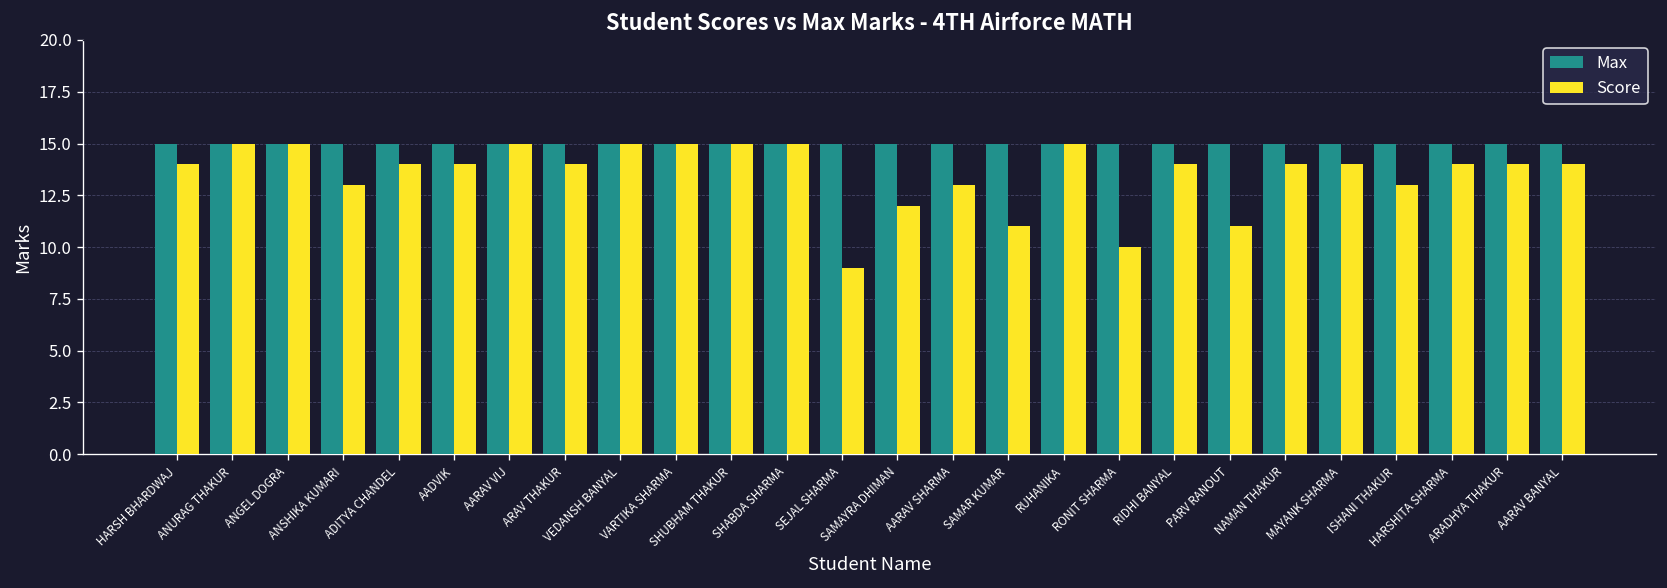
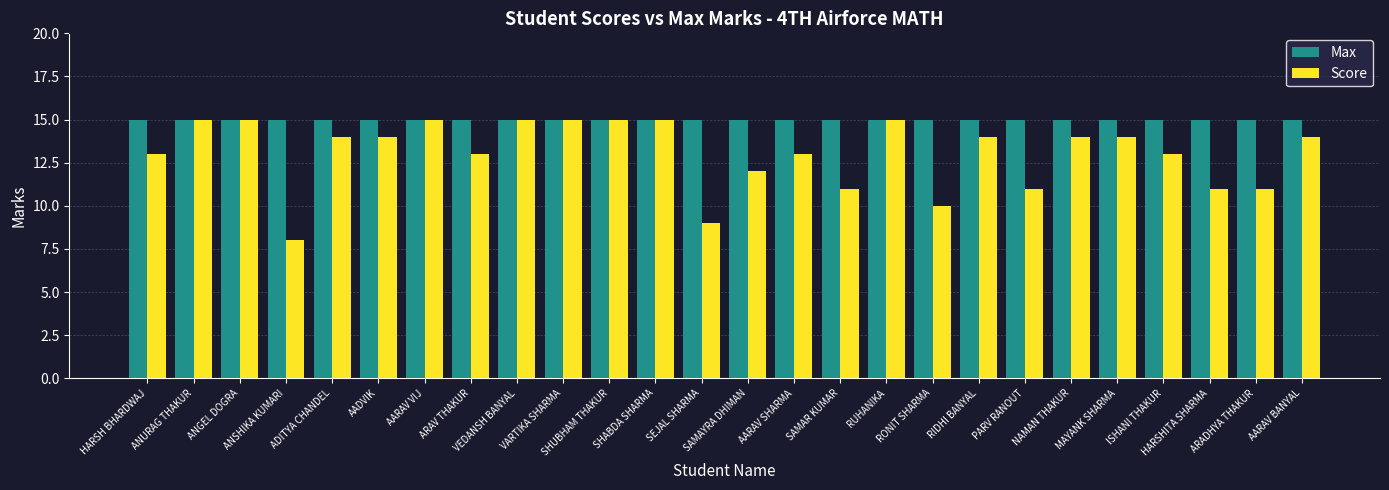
Score, HARSH BHARDWAJ: 14 -> 13
Score, ANSHIKA KUMARI: 13 -> 8
Score, ARAV THAKUR: 14 -> 13
Score, HARSHITA SHARMA: 14 -> 11
Score, ARADHYA THAKUR: 14 -> 11
